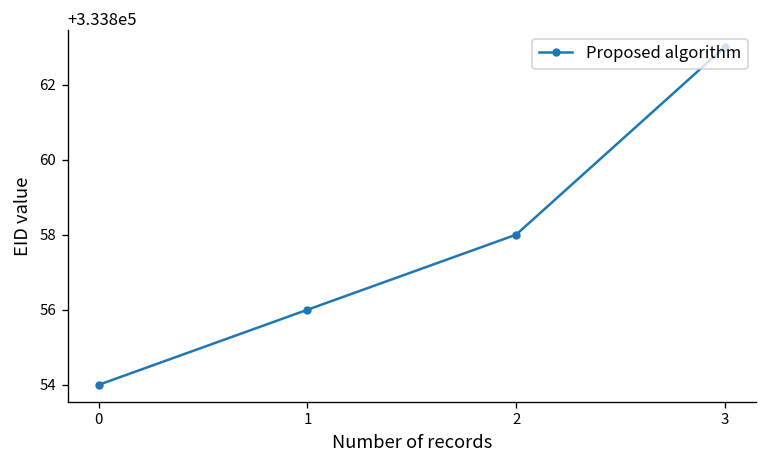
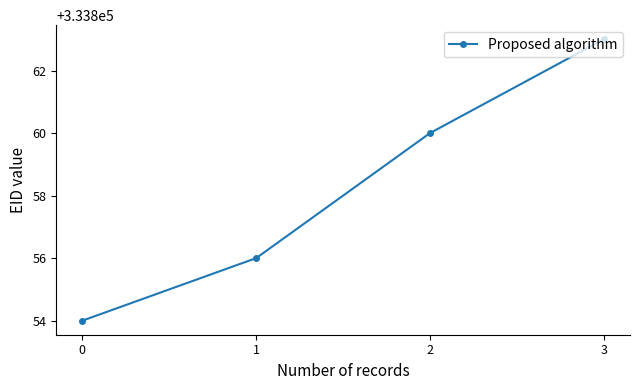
2: 333858 -> 333860
